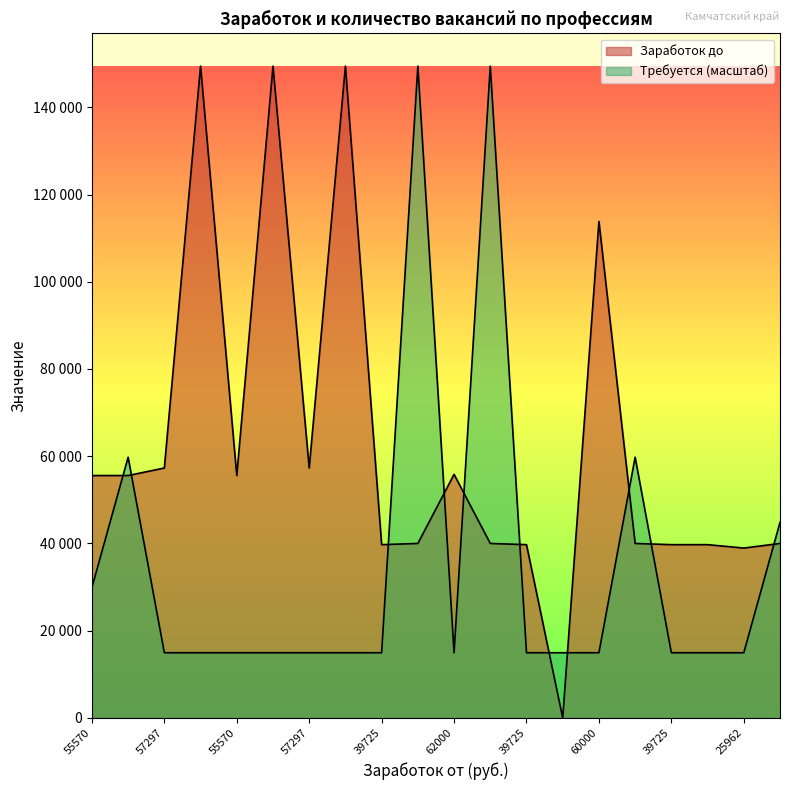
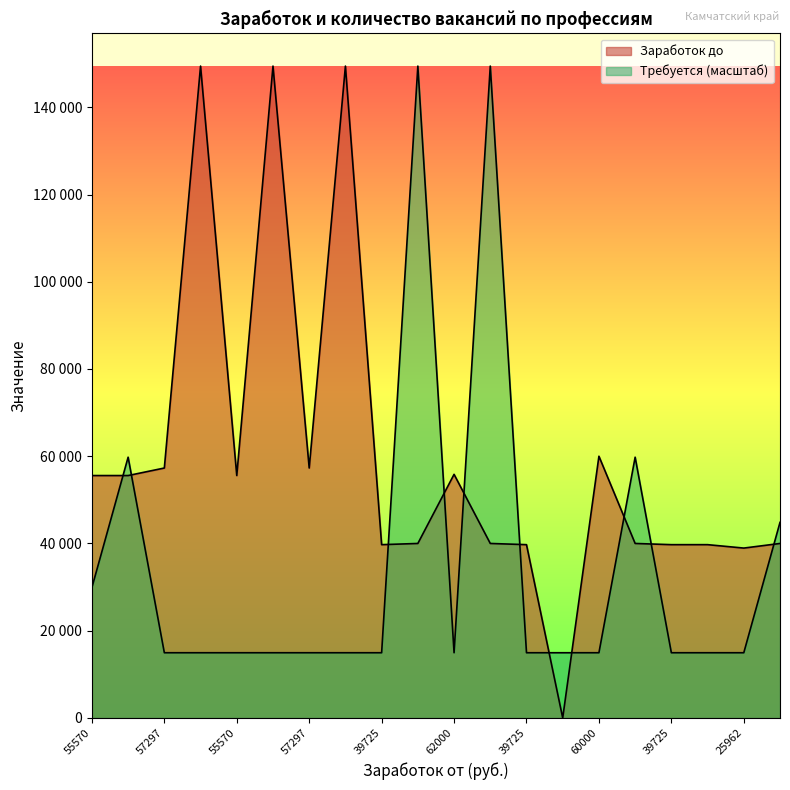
Заработок до, 60000: 114000 -> 60000
